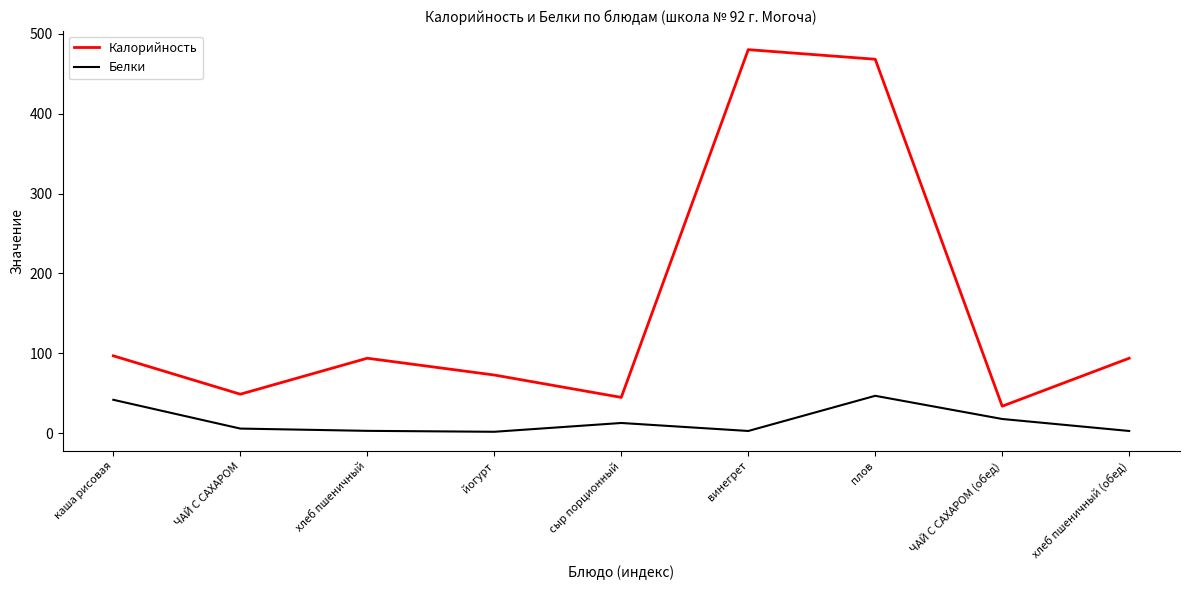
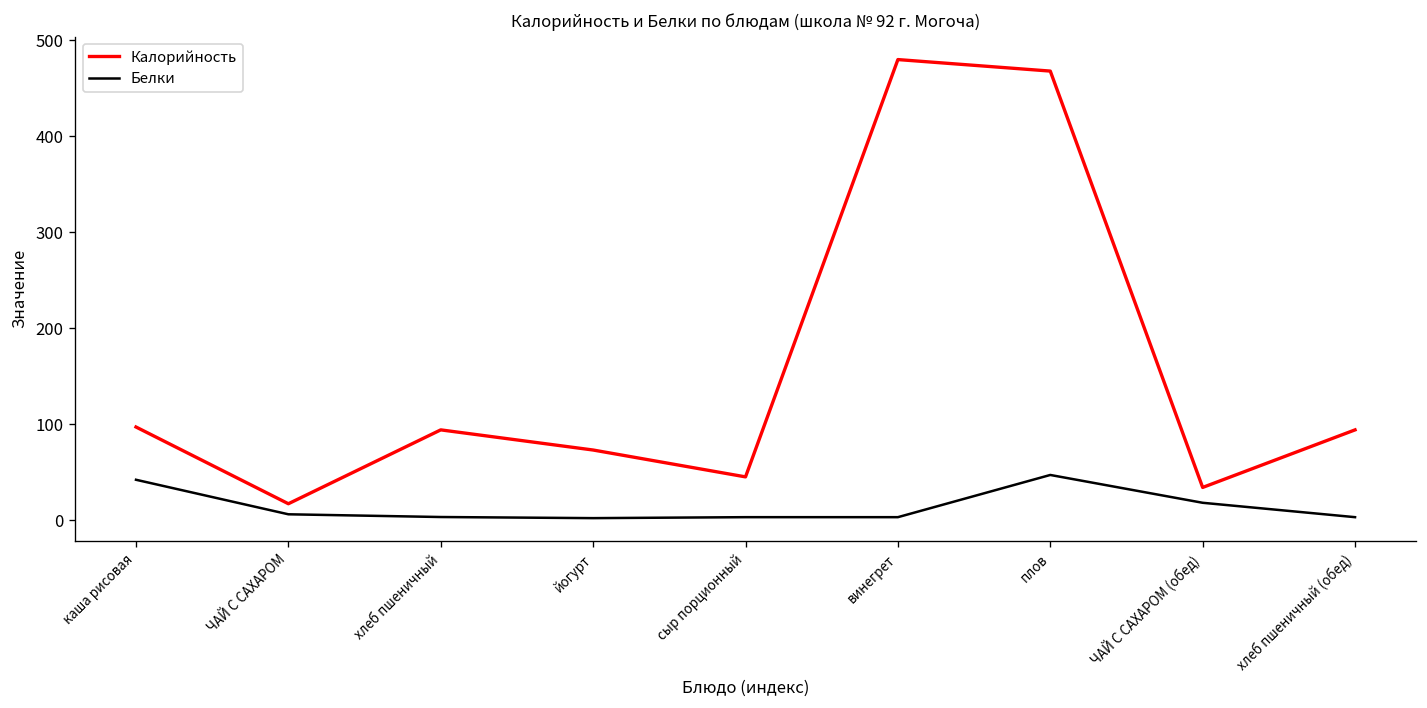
Калорийность, ЧАЙ С САХАРОМ: 50 -> 20
Белки, сыр порционный: 10 -> 0
